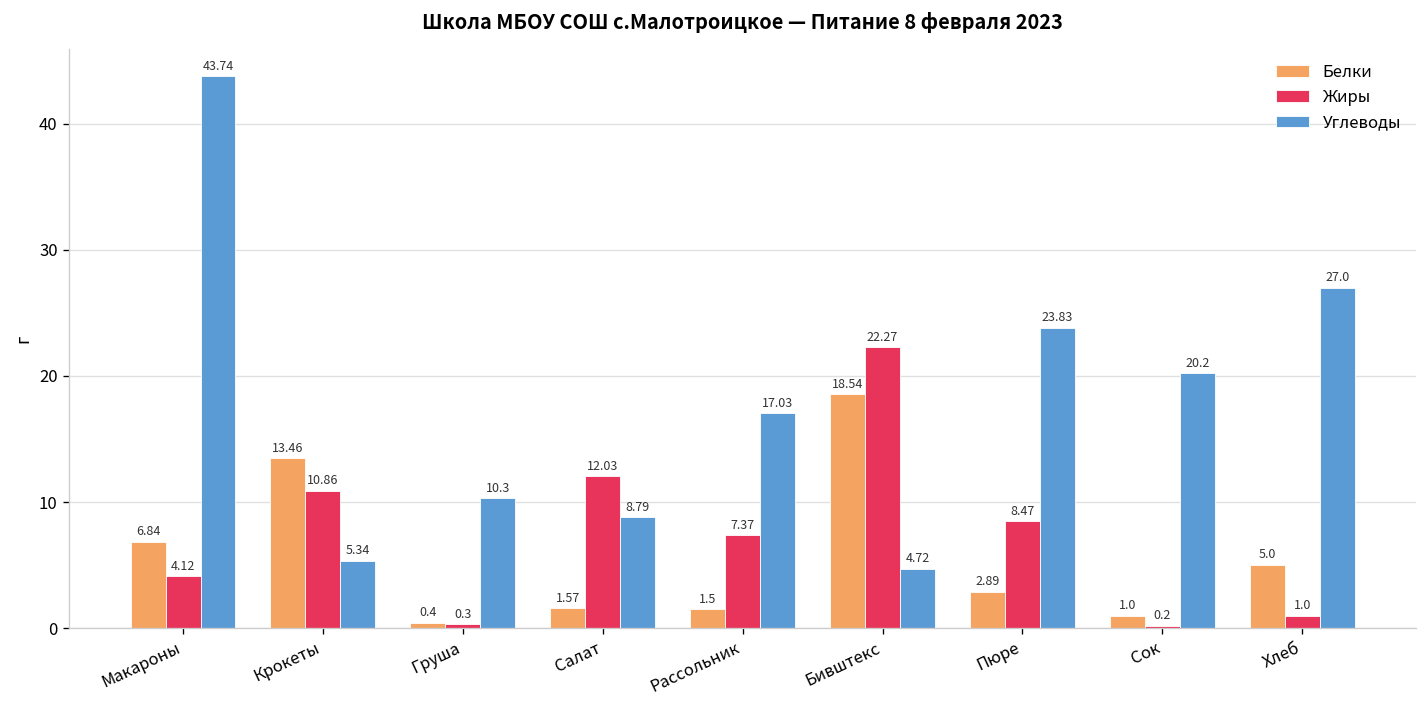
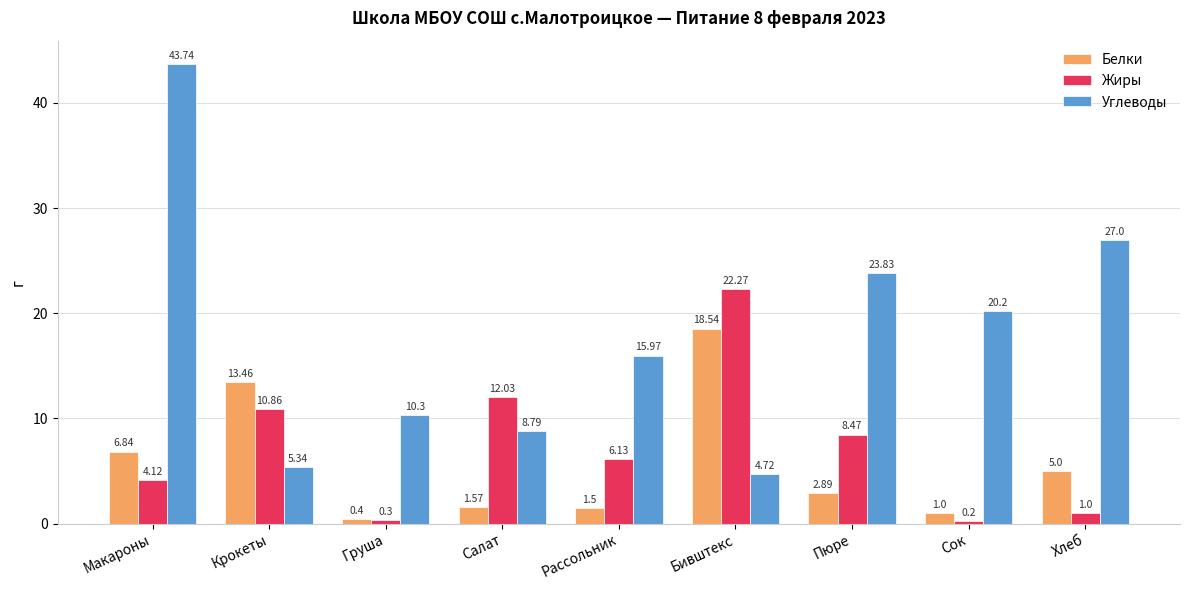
Жиры, Рассольник: 7.37 -> 6.13
Углеводы, Рассольник: 17.03 -> 15.97
